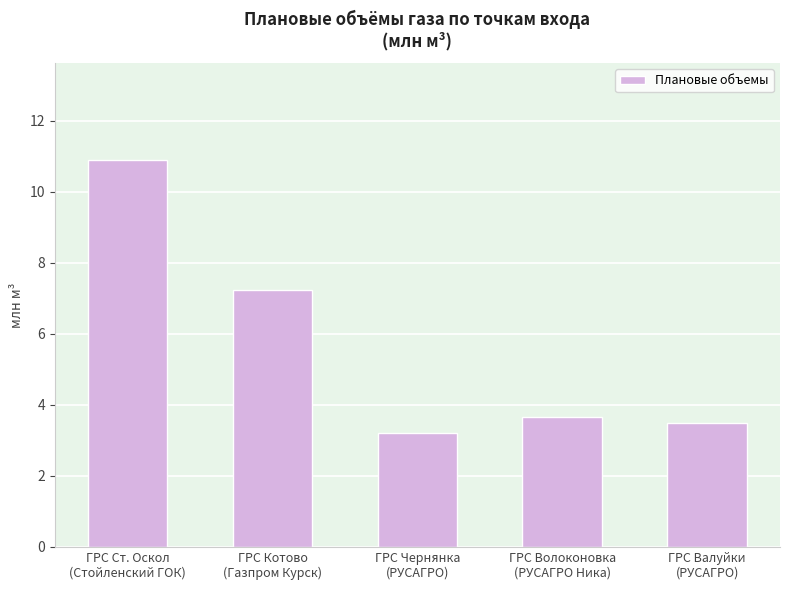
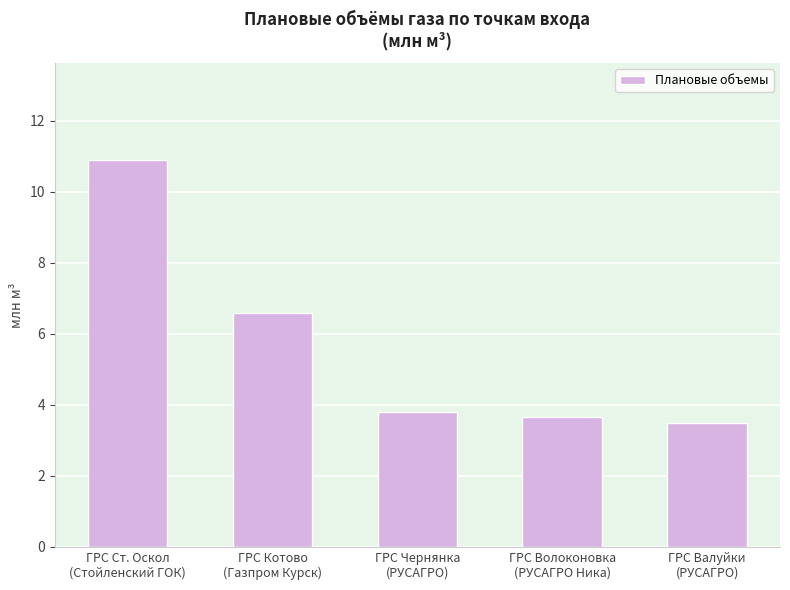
ГРС Котово (Газпром Курск): 7.2 -> 6.6
ГРС Чернянка (РУСАГРО): 3.2 -> 3.8
